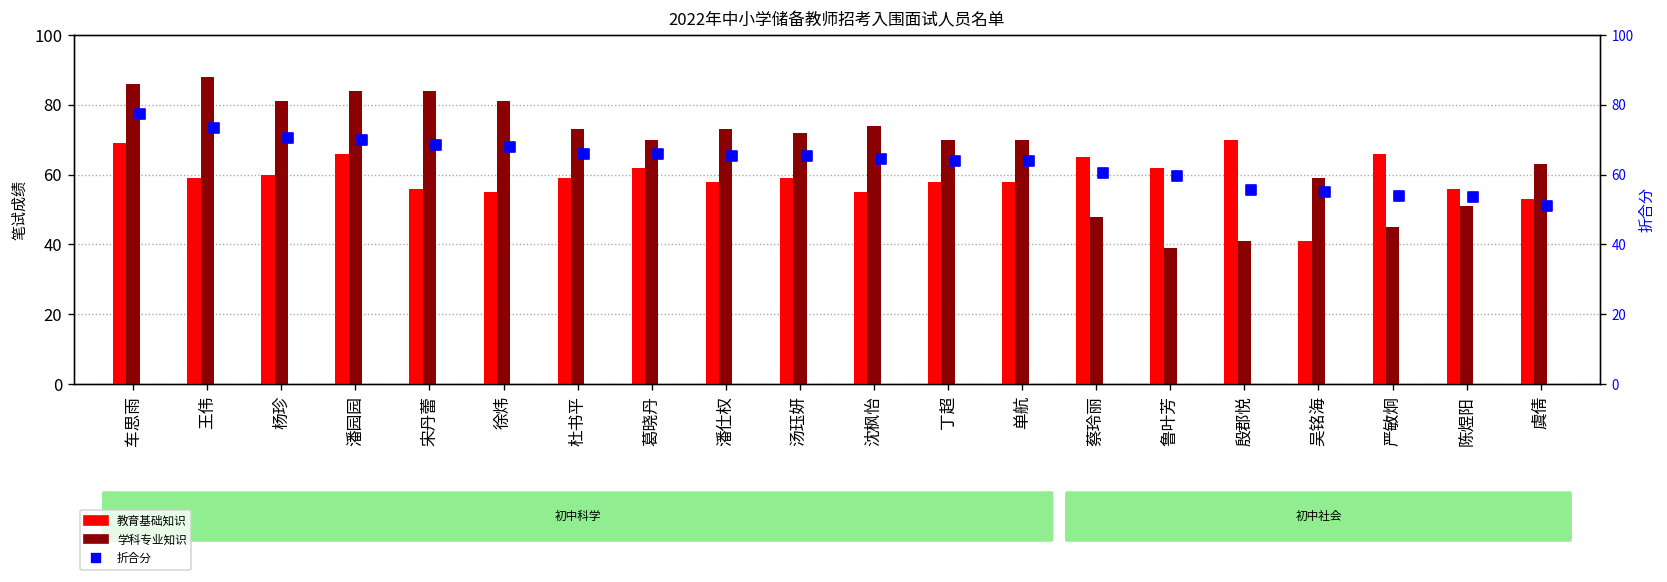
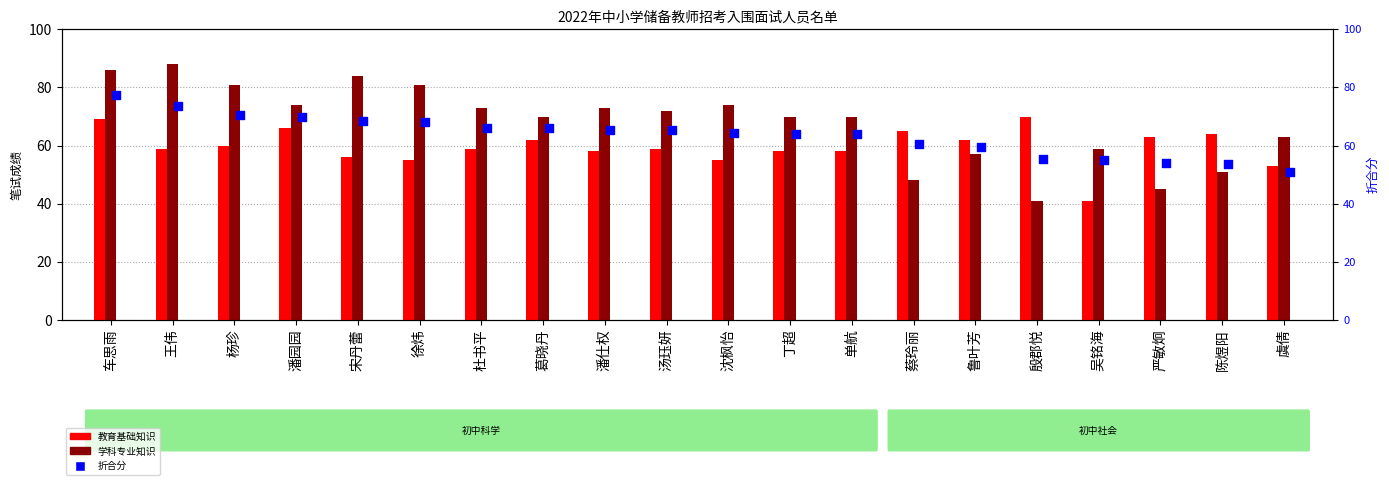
学科专业知识, 潘园园: 84 -> 74
学科专业知识, 鲁叶芳: 39 -> 57
教育基础知识, 严敏炯: 66 -> 63
教育基础知识, 陈煜阳: 56 -> 64
